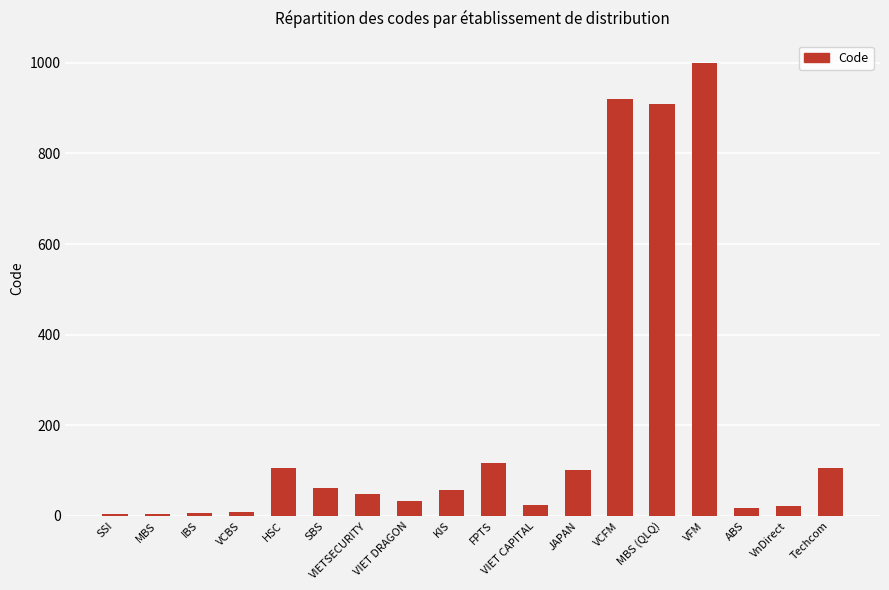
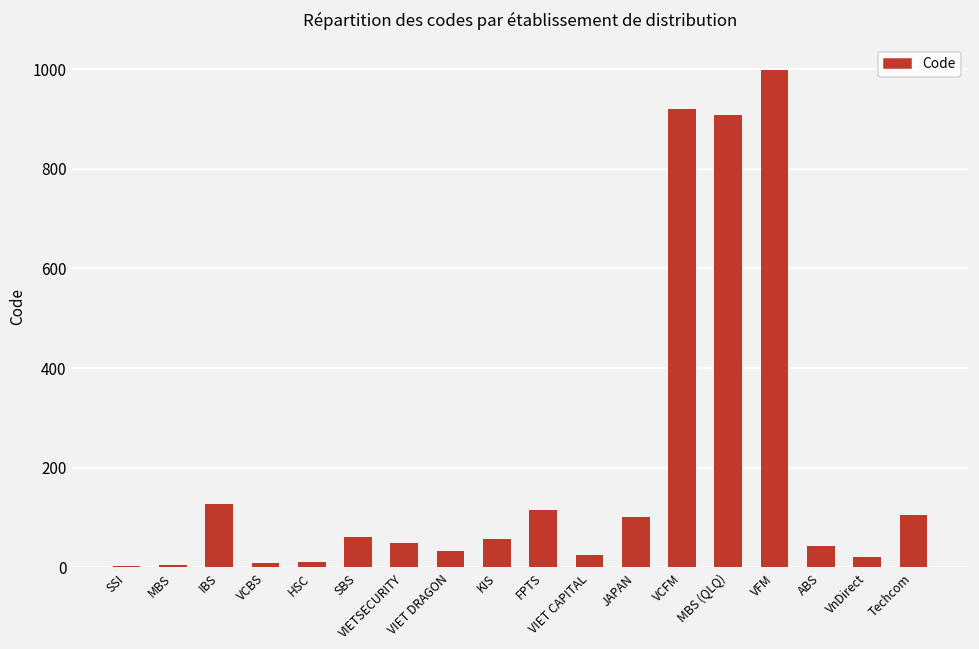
IBS: 10 -> 130
HSC: 110 -> 10
ABS: 20 -> 40
